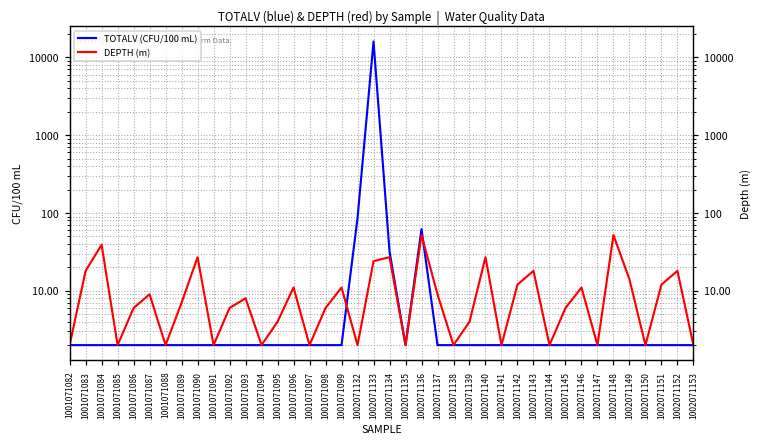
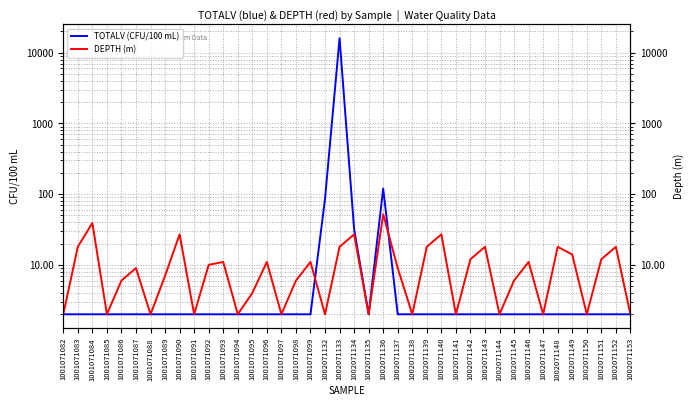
DEPTH (m), 1001071092: 6 -> 10
DEPTH (m), 1001071093: 8 -> 11
DEPTH (m), 1002071133: 24 -> 18
TOTALV (CFU/100 mL), 1002071136: 60 -> 120
DEPTH (m), 1002071139: 4 -> 18
DEPTH (m), 1002071148: 50 -> 18
